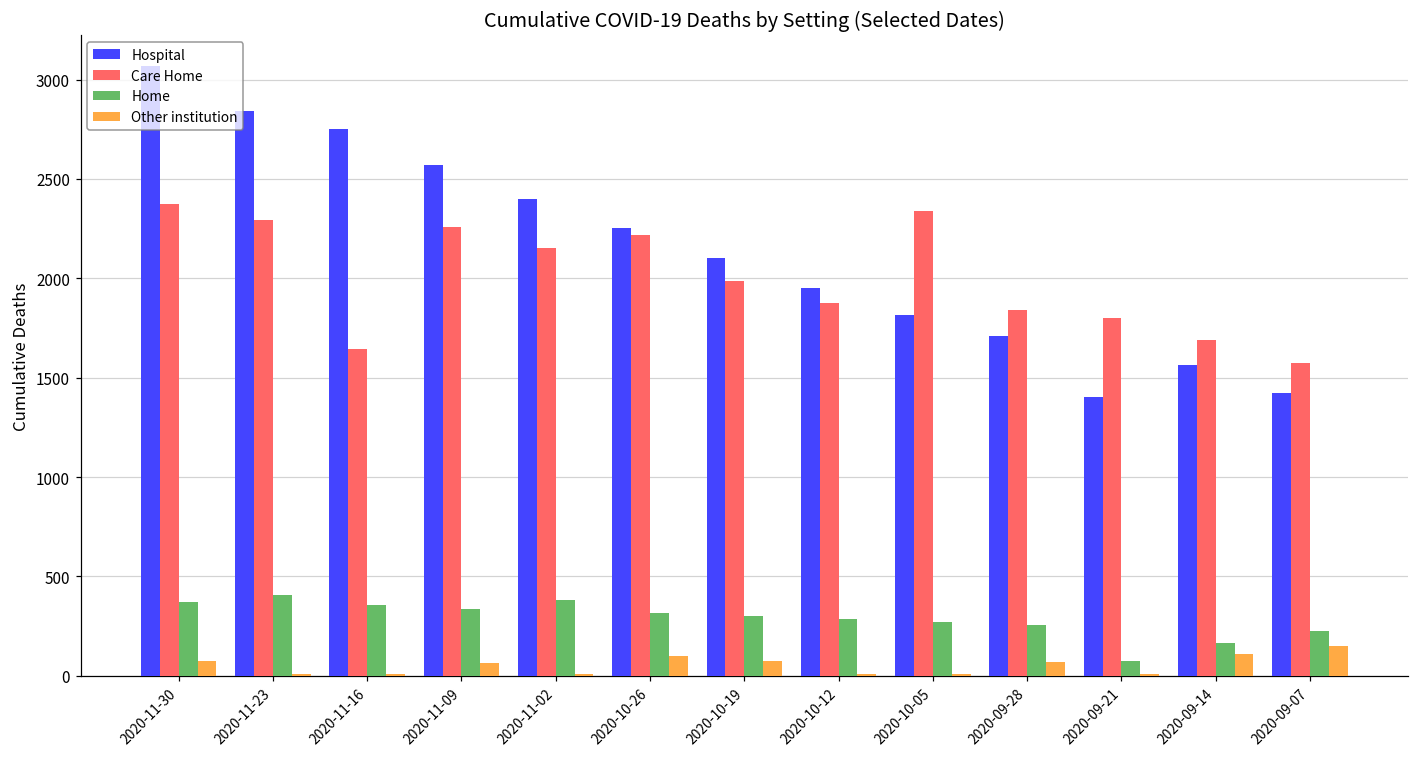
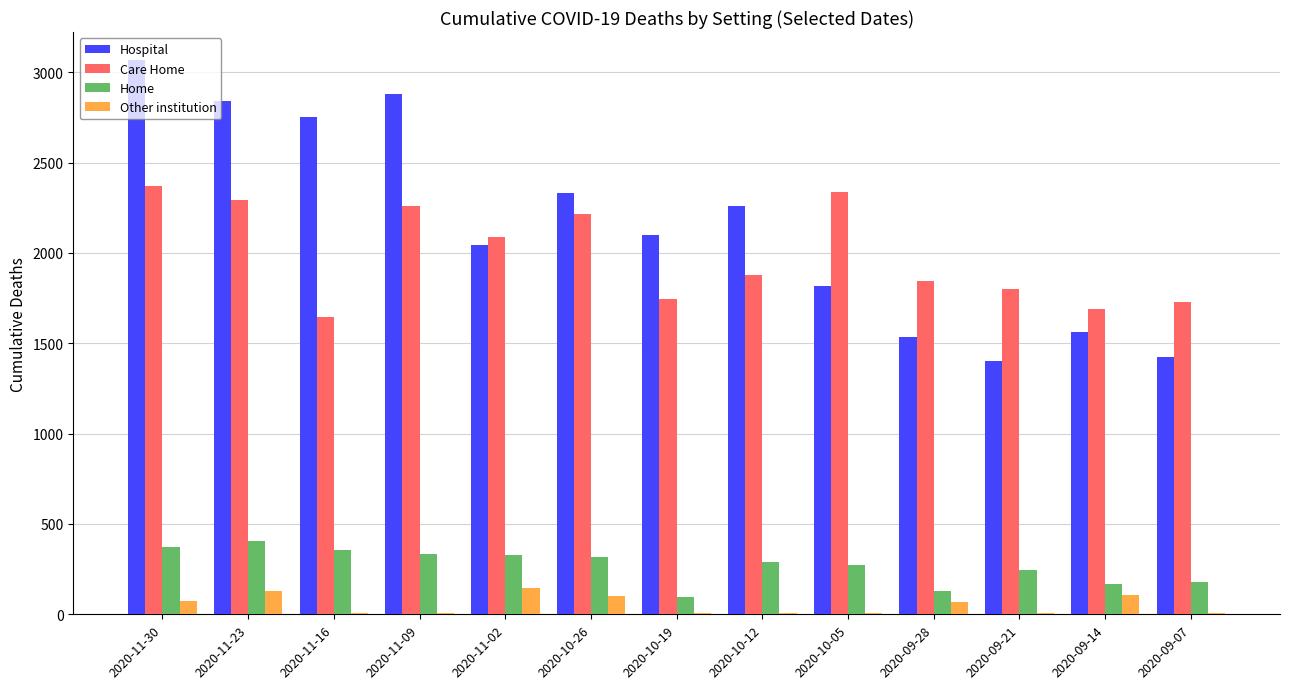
Other institution, 2020-11-23: 10 -> 130
Hospital, 2020-11-09: 2570 -> 2880
Other institution, 2020-11-09: 70 -> 10
Hospital, 2020-11-02: 2400 -> 2050
Care Home, 2020-11-02: 2150 -> 2090
Home, 2020-11-02: 380 -> 330
Other institution, 2020-11-02: 10 -> 140
Hospital, 2020-10-26: 2250 -> 2330
Care Home, 2020-10-19: 1990 -> 1750
Home, 2020-10-19: 300 -> 100
Other institution, 2020-10-19: 80 -> 10
Hospital, 2020-10-12: 1950 -> 2260
Hospital, 2020-09-28: 1710 -> 1530
Home, 2020-09-28: 260 -> 130
Home, 2020-09-21: 70 -> 250
Care Home, 2020-09-07: 1580 -> 1730
Home, 2020-09-07: 220 -> 180
Other institution, 2020-09-07: 150 -> 10
